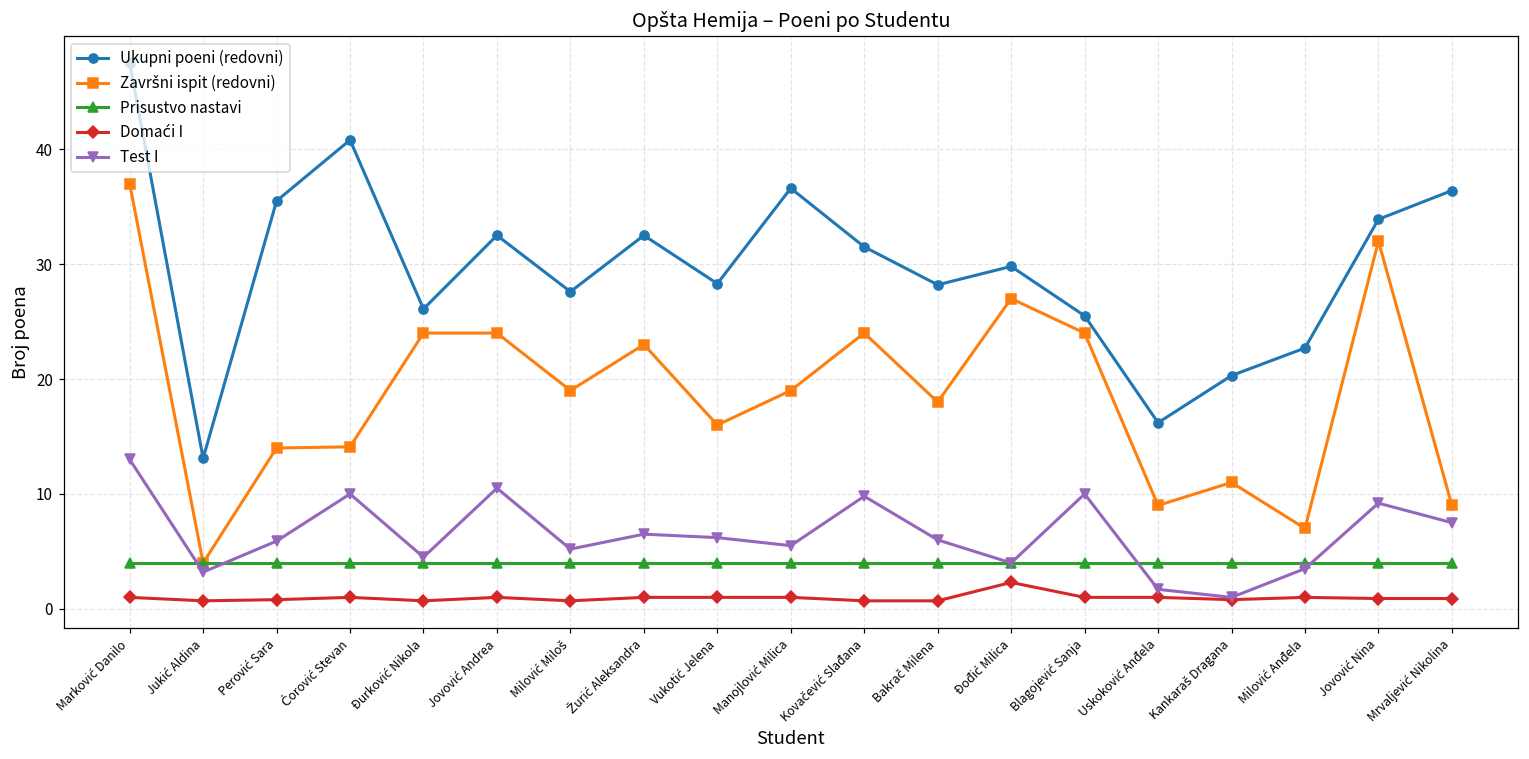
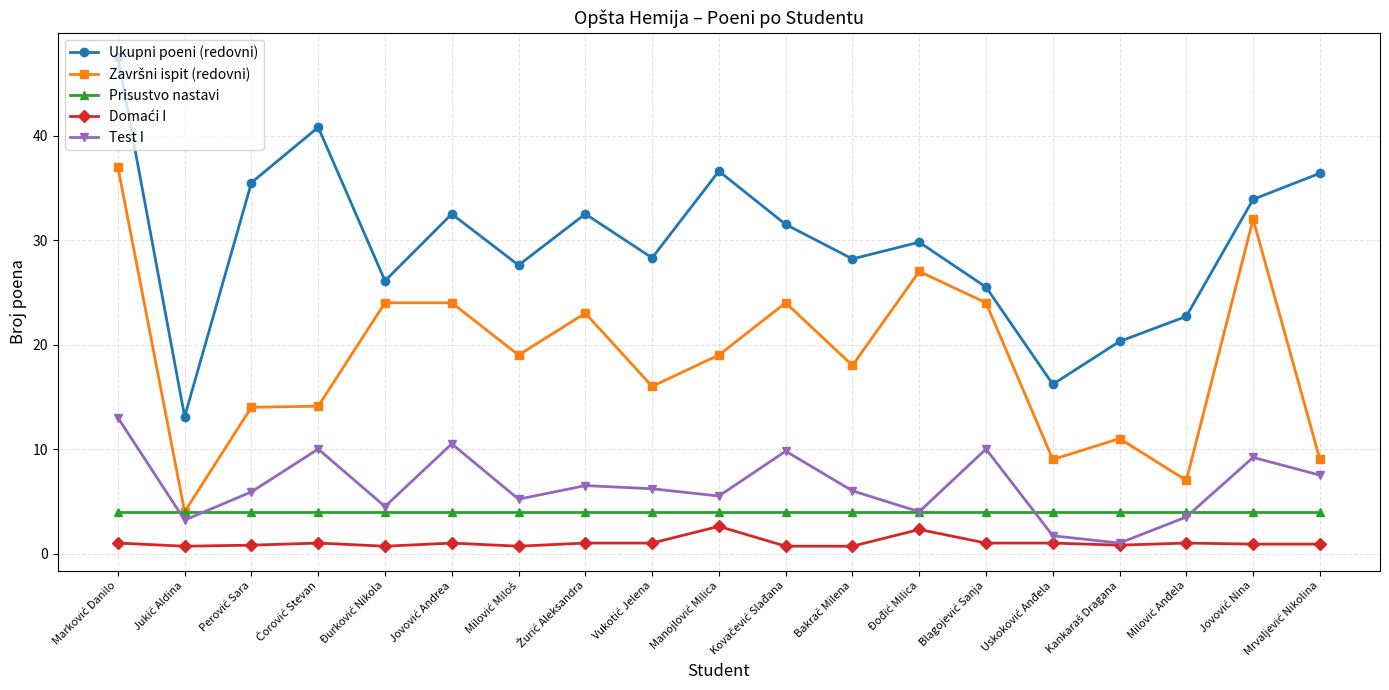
Domaći I, Manojlović Milica: 1.0 -> 2.6
